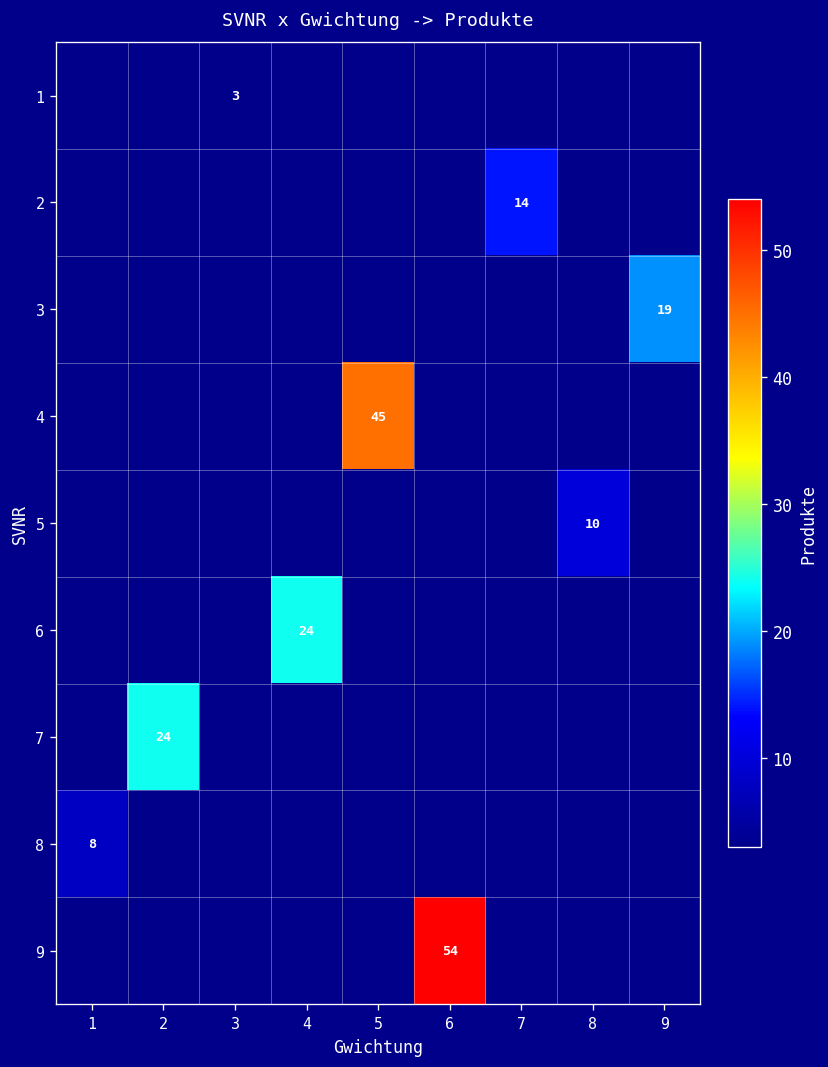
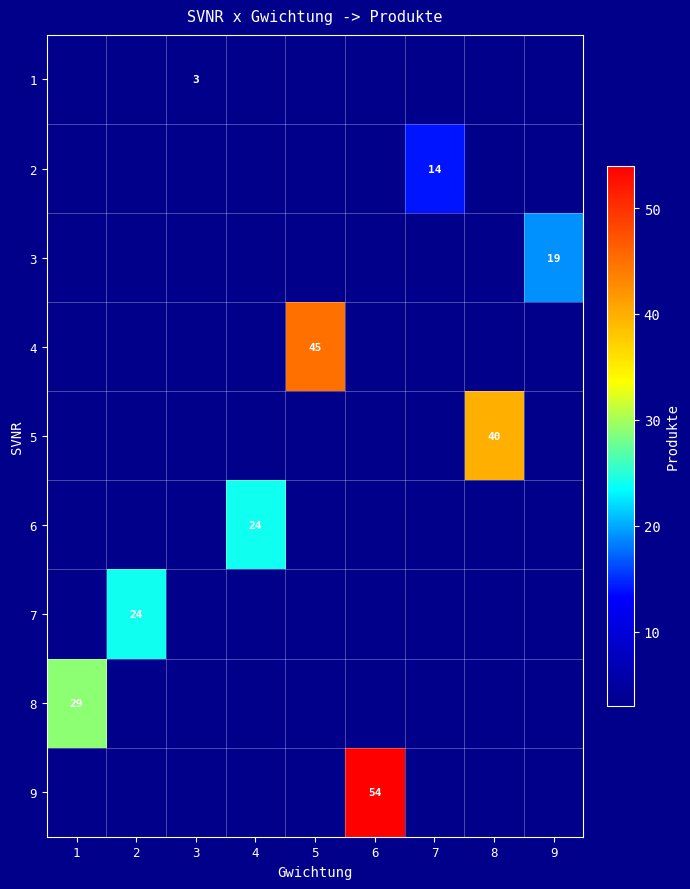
5, 8: 10 -> 40
8, 1: 8 -> 29
